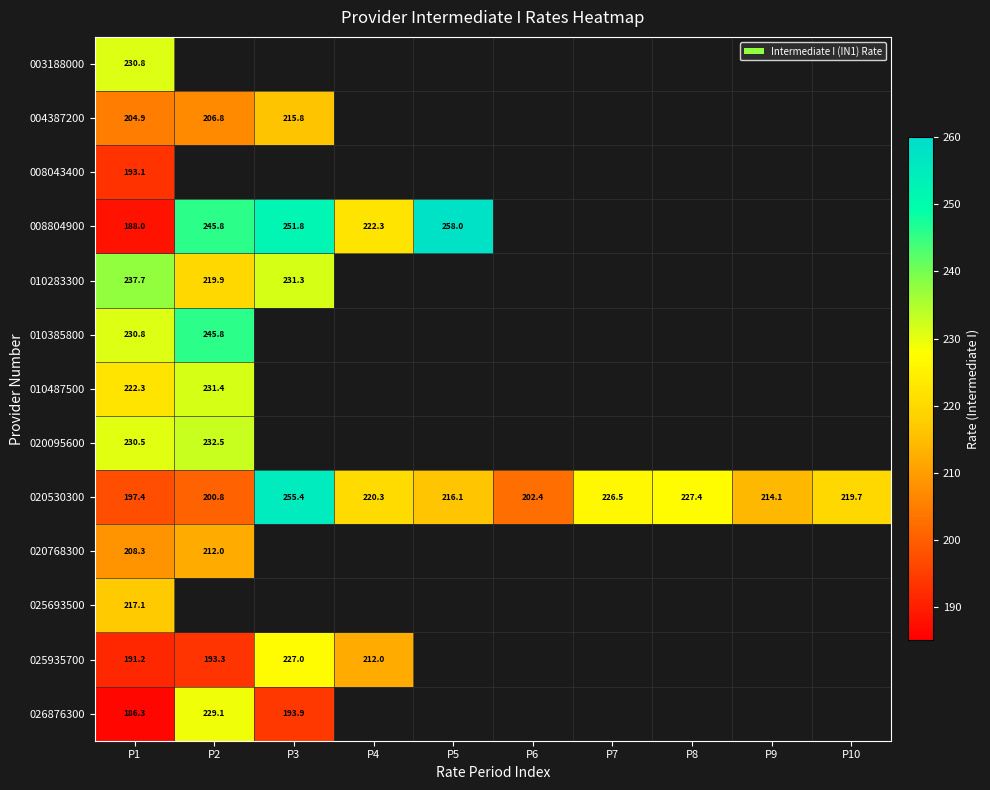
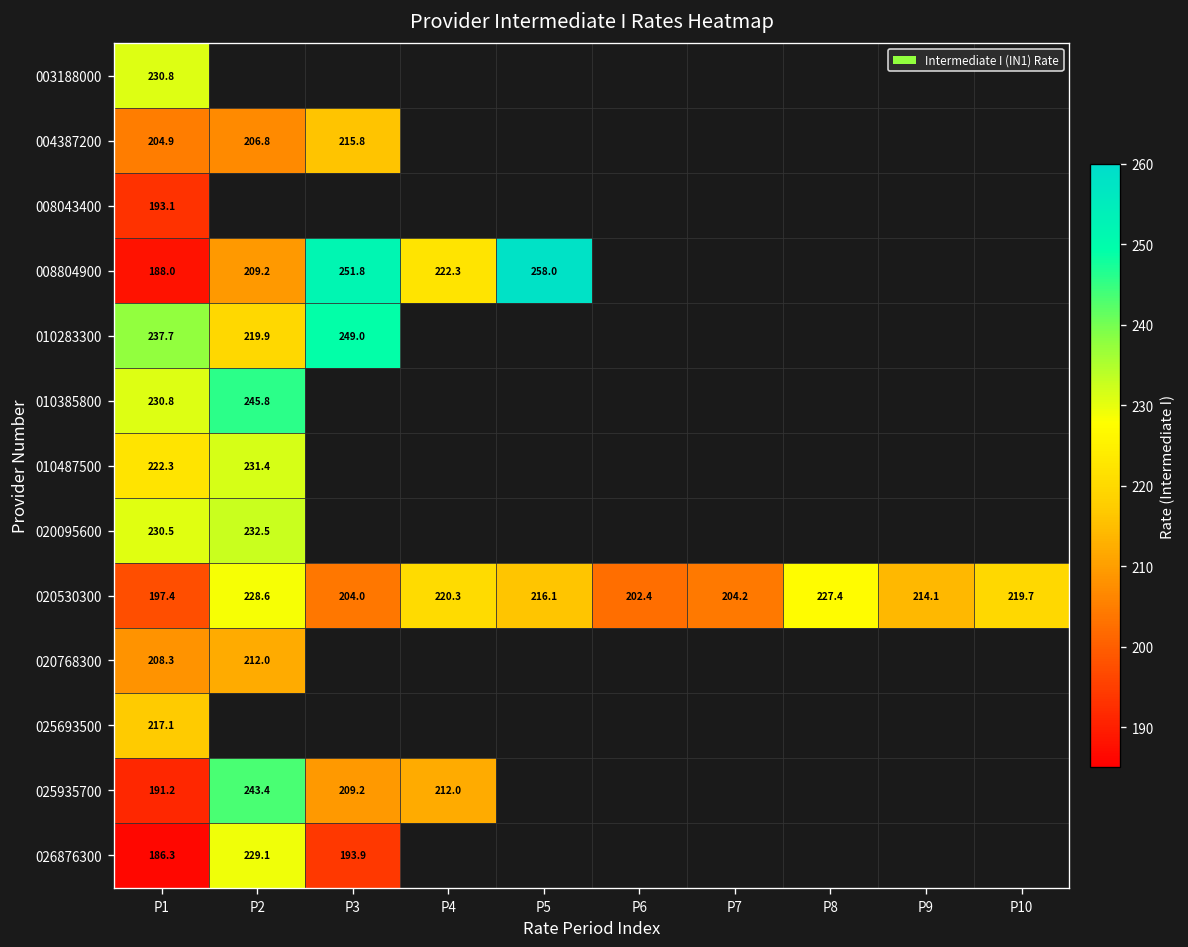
008804900, P2: 245.8 -> 209.2
010283300, P3: 231.3 -> 249.0
020530300, P2: 200.8 -> 228.6
020530300, P3: 255.4 -> 204.0
020530300, P7: 226.5 -> 204.2
025935700, P2: 193.3 -> 243.4
025935700, P3: 227.0 -> 209.2
